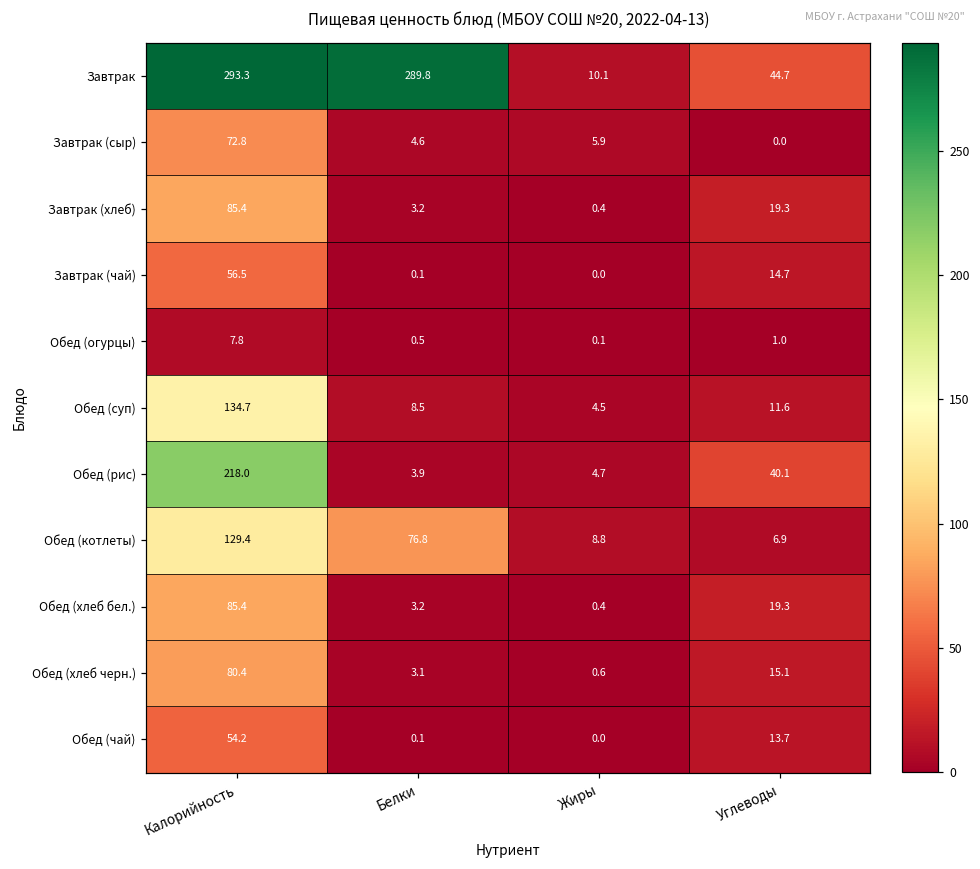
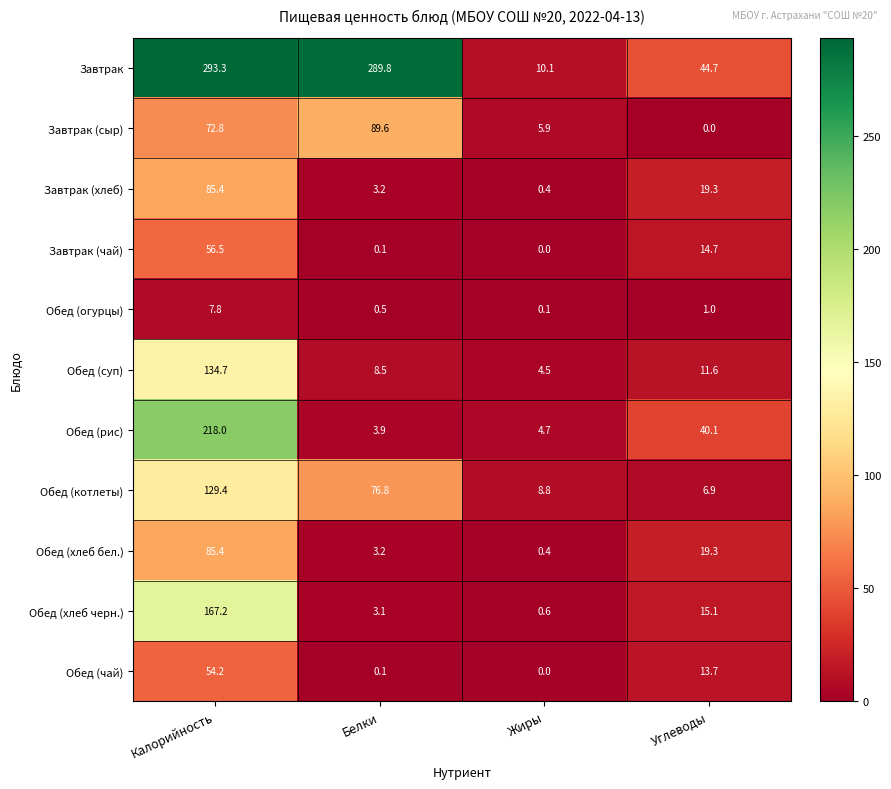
Завтрак (сыр), Белки: 4.6 -> 89.6
Обед (хлеб черн.), Калорийность: 80.4 -> 167.2
